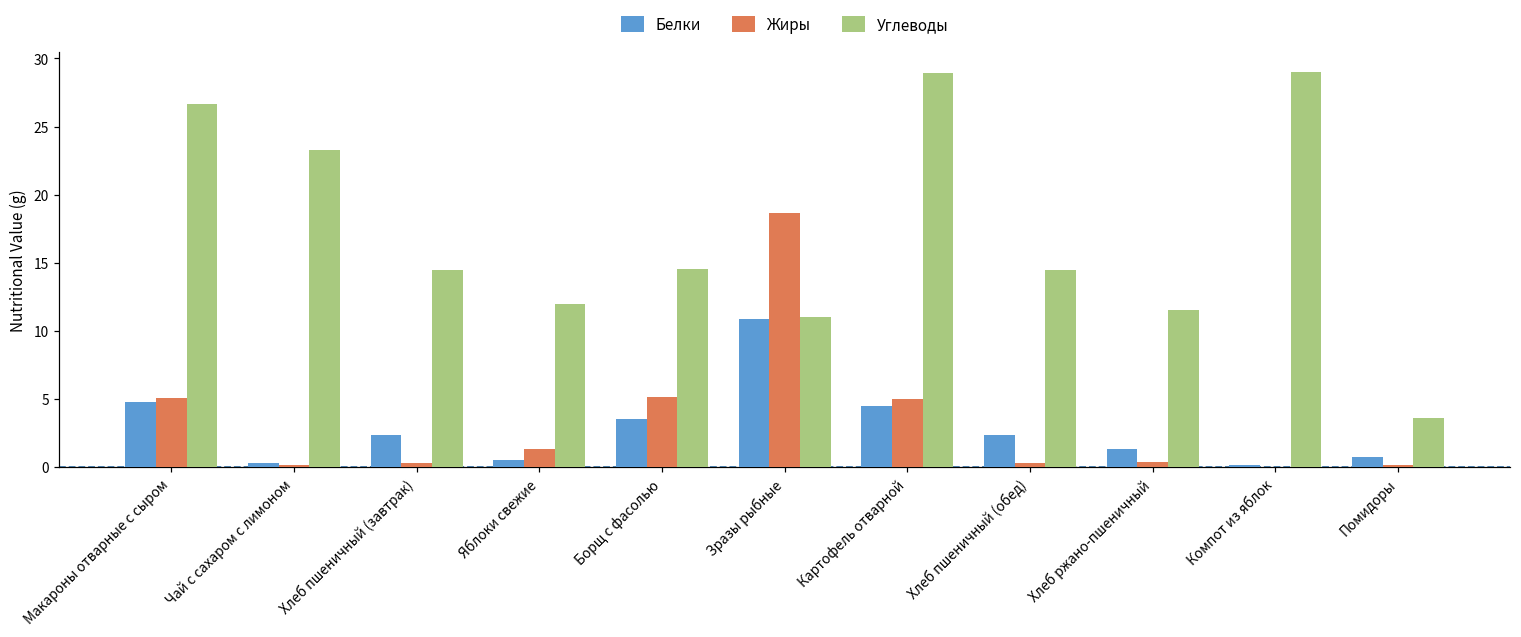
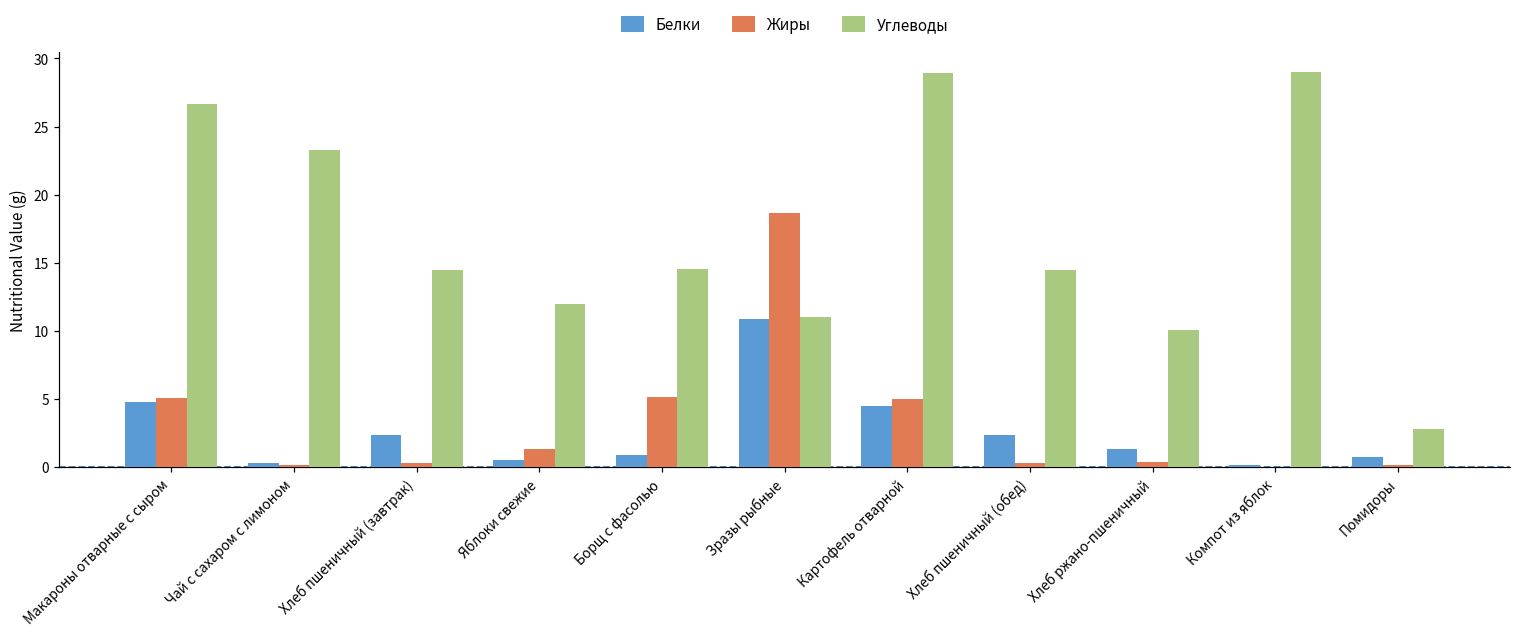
Белки, Борщ с фасолью: 3.5 -> 0.9
Углеводы, Хлеб ржано-пшеничный: 11.5 -> 10.0
Углеводы, Помидоры: 3.6 -> 2.8
